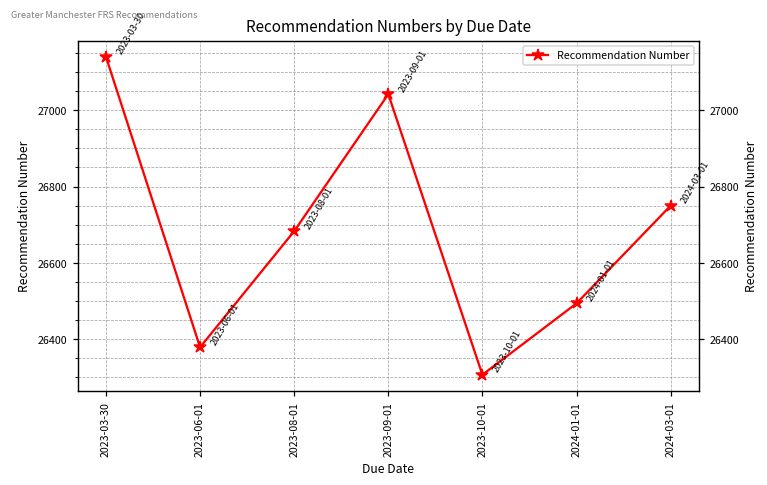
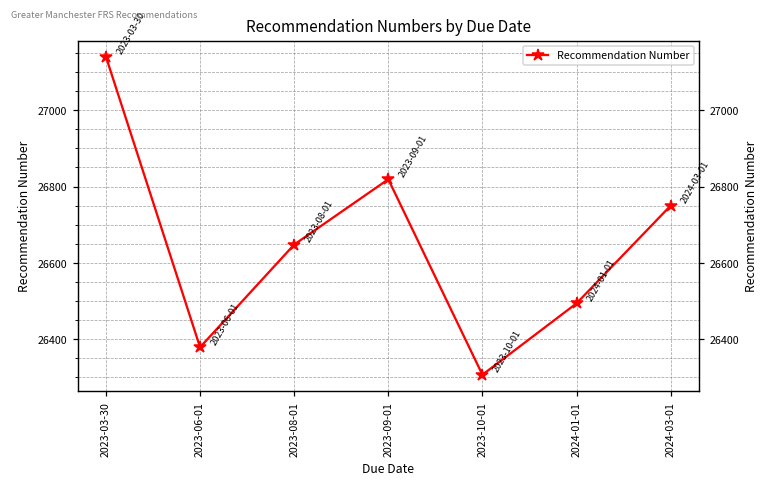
2023-08-01: 26680 -> 26650
2023-09-01: 27040 -> 26820
